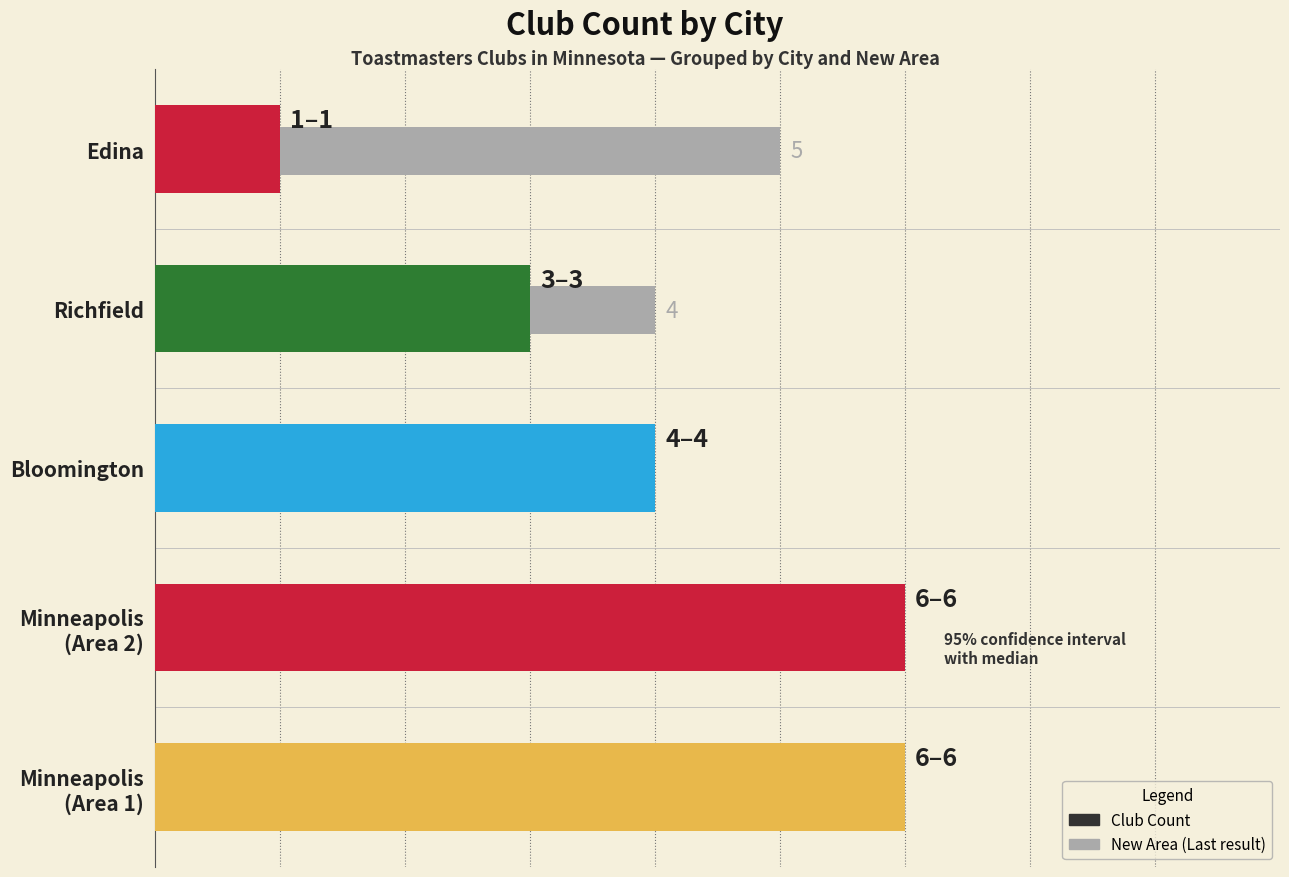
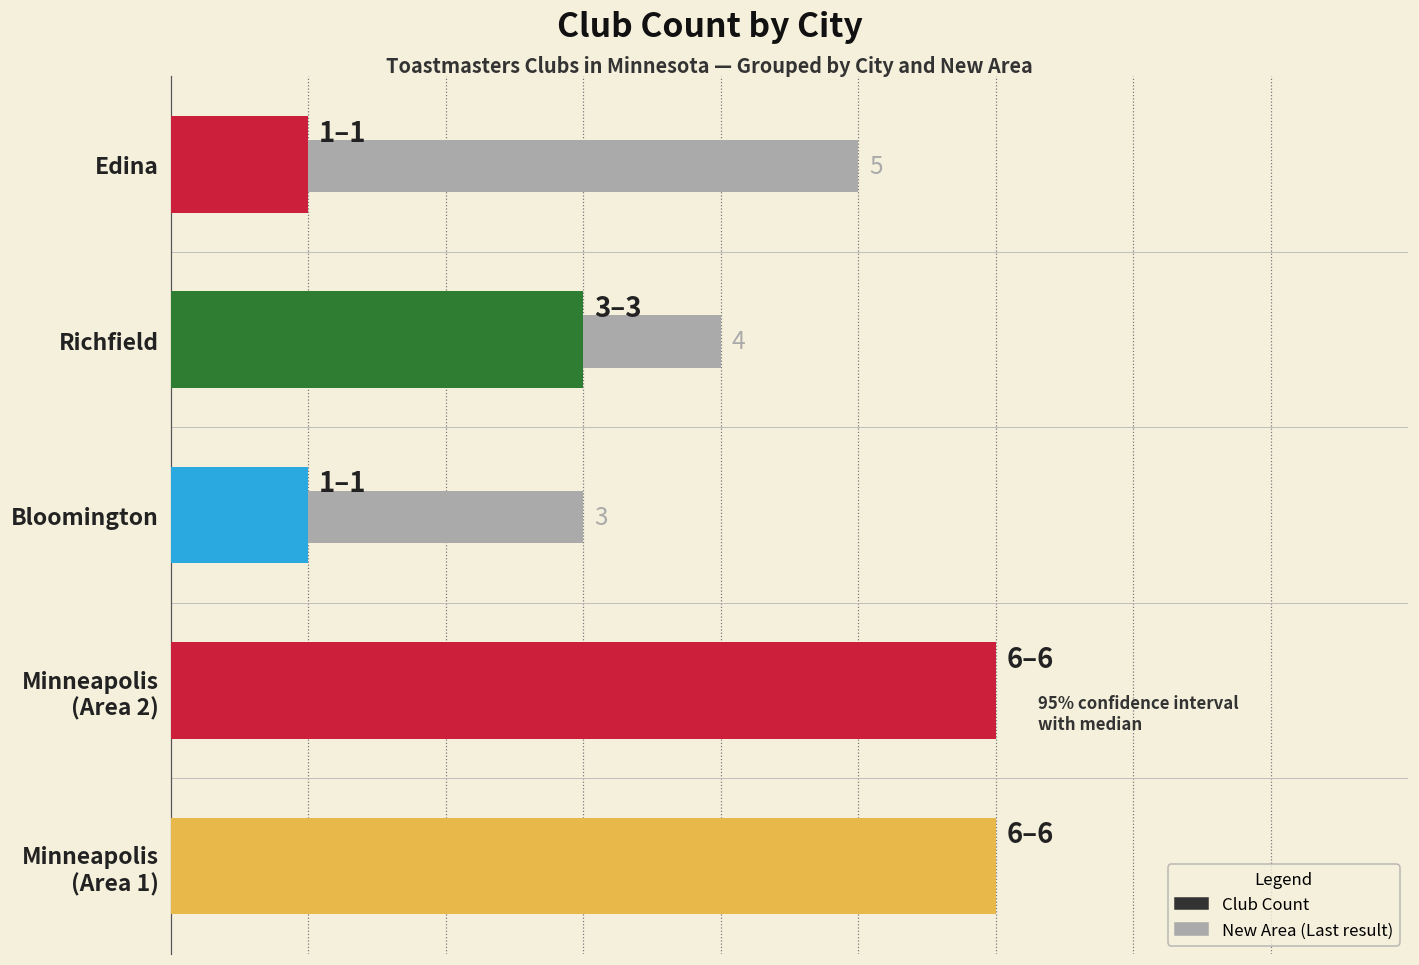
Bloomington: 4–4 -> 1–1
